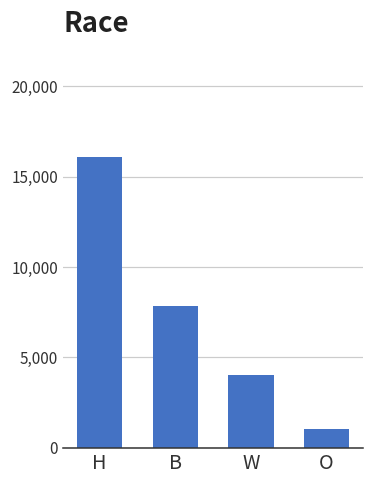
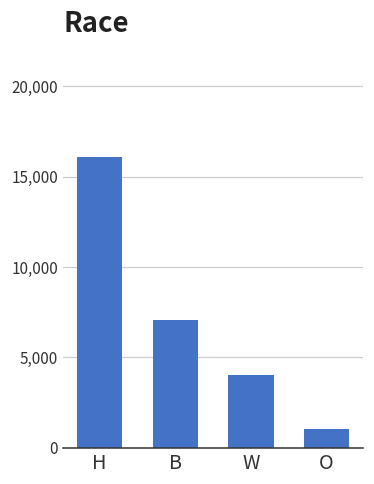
B: 7,900 -> 7,100
